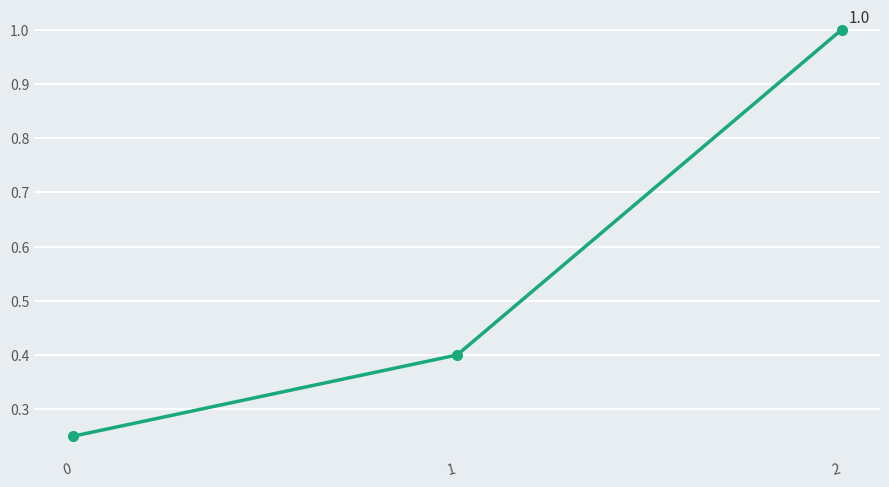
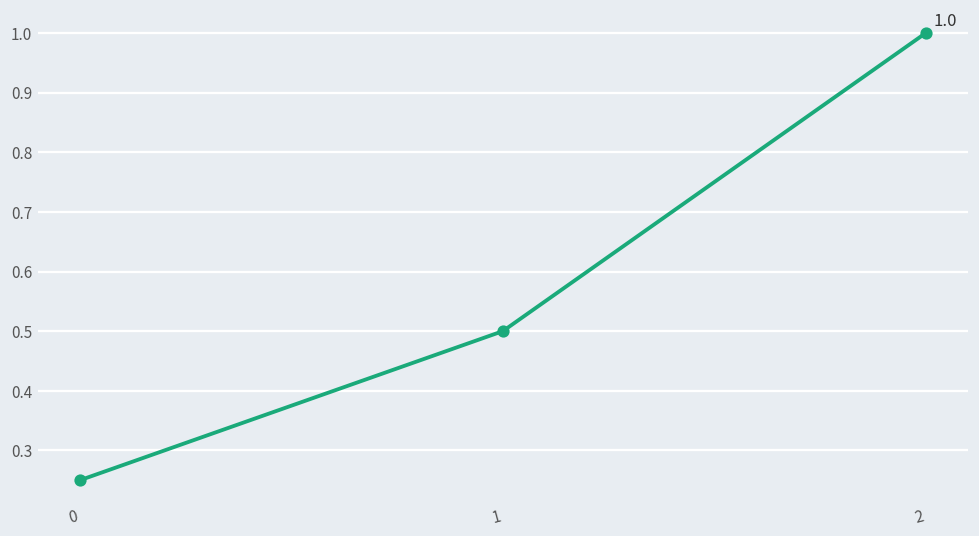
1: 0.4 -> 0.5
